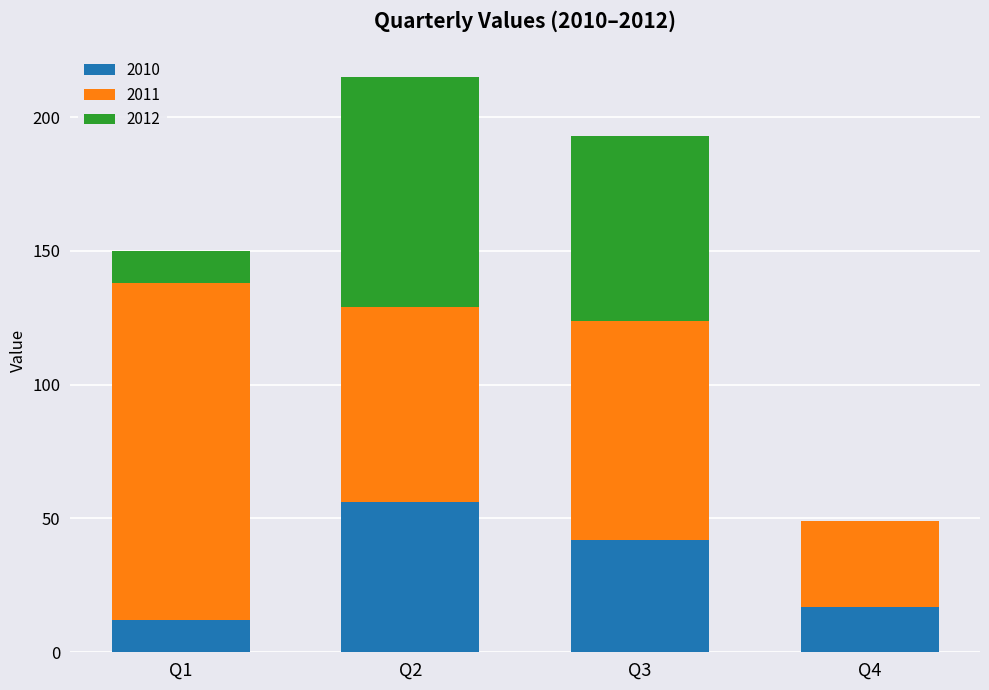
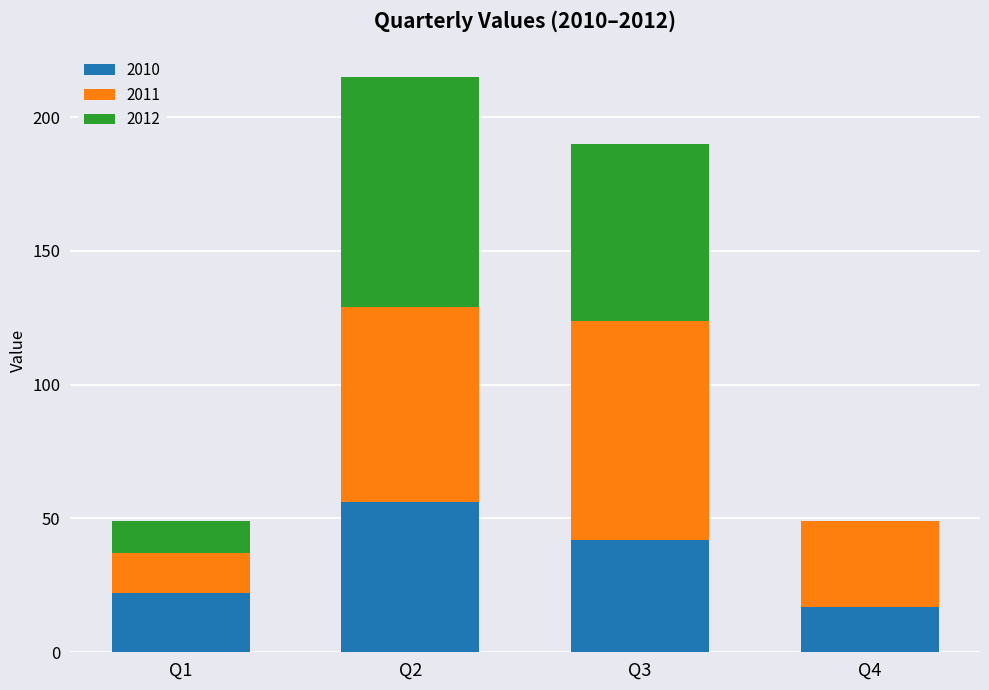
2010, Q1: 12 -> 22
2011, Q1: 126 -> 15
2012, Q3: 69 -> 66
